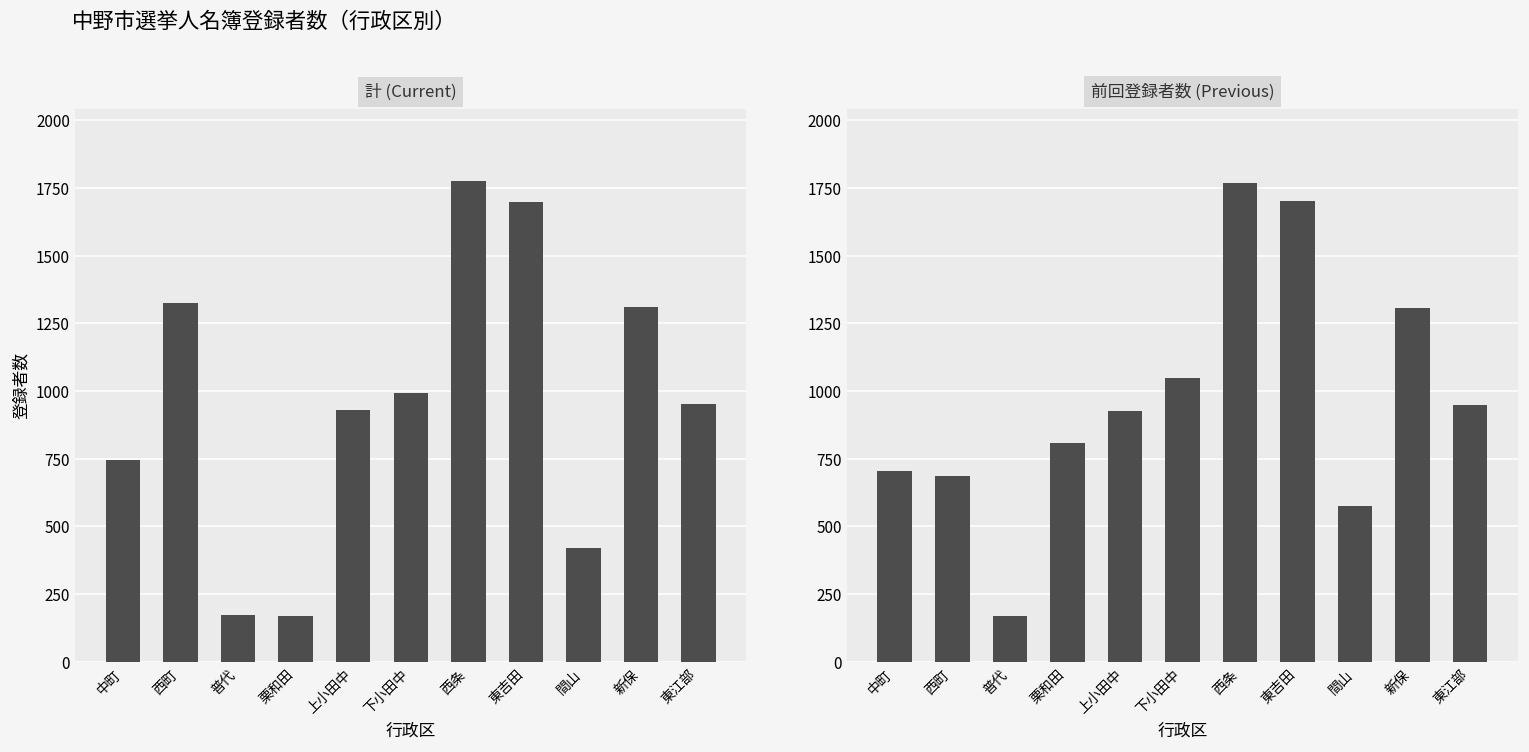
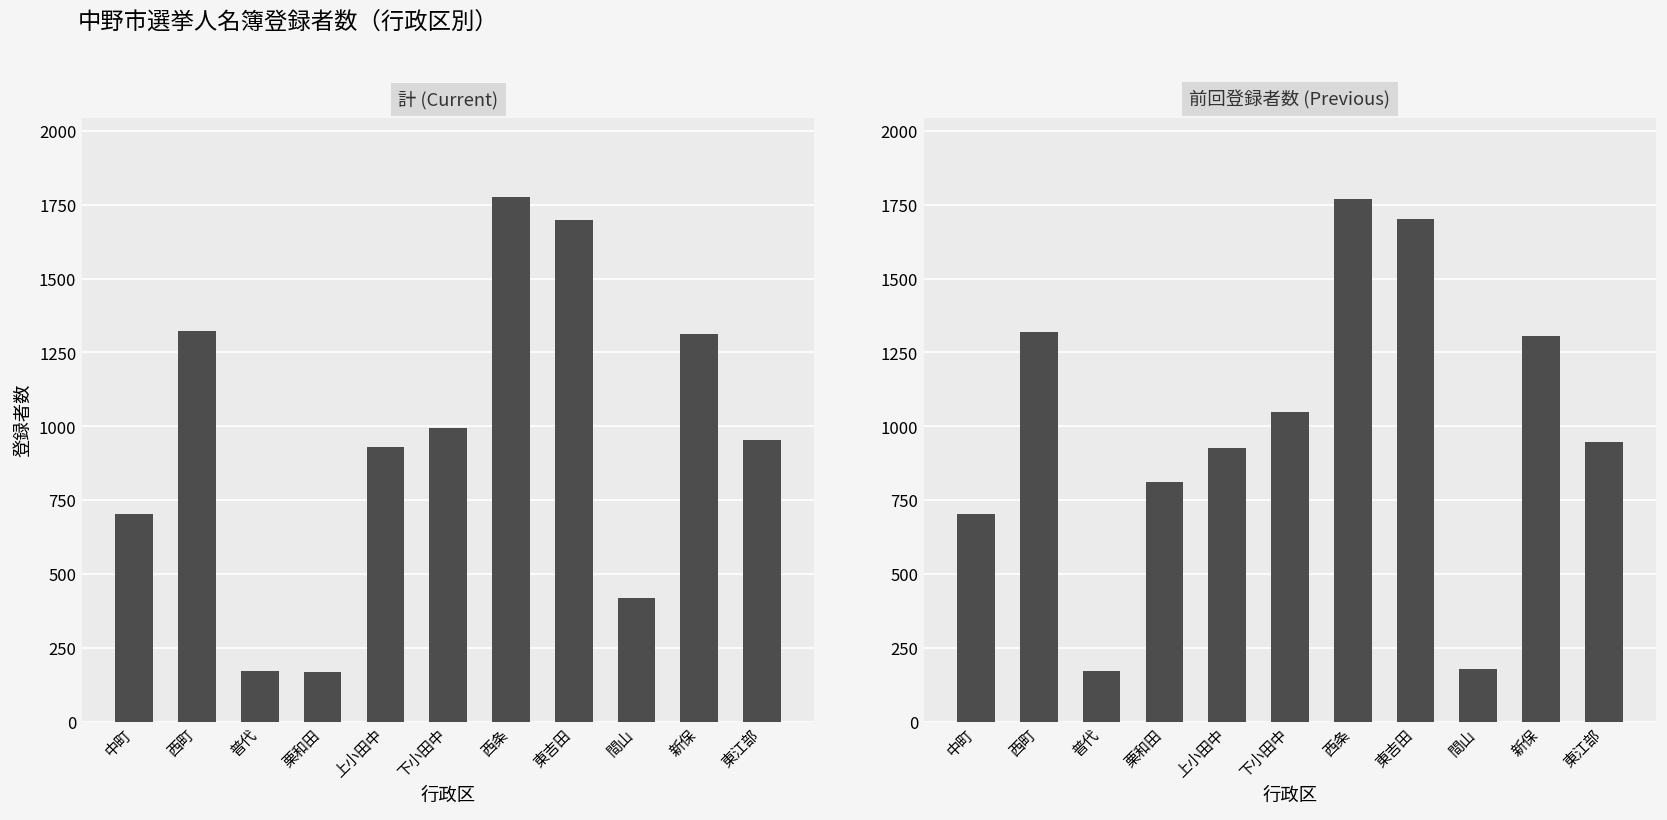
計 (Current), 中町: 750 -> 700
前回登録者数 (Previous), 西町: 690 -> 1320
前回登録者数 (Previous), 間山: 580 -> 180
